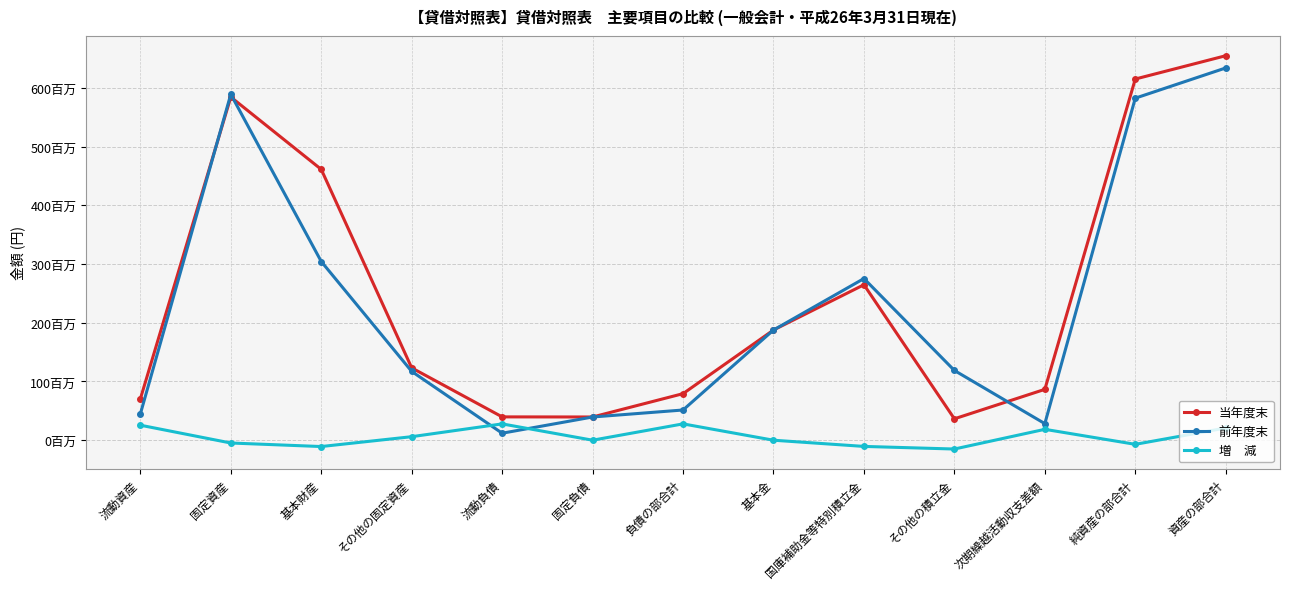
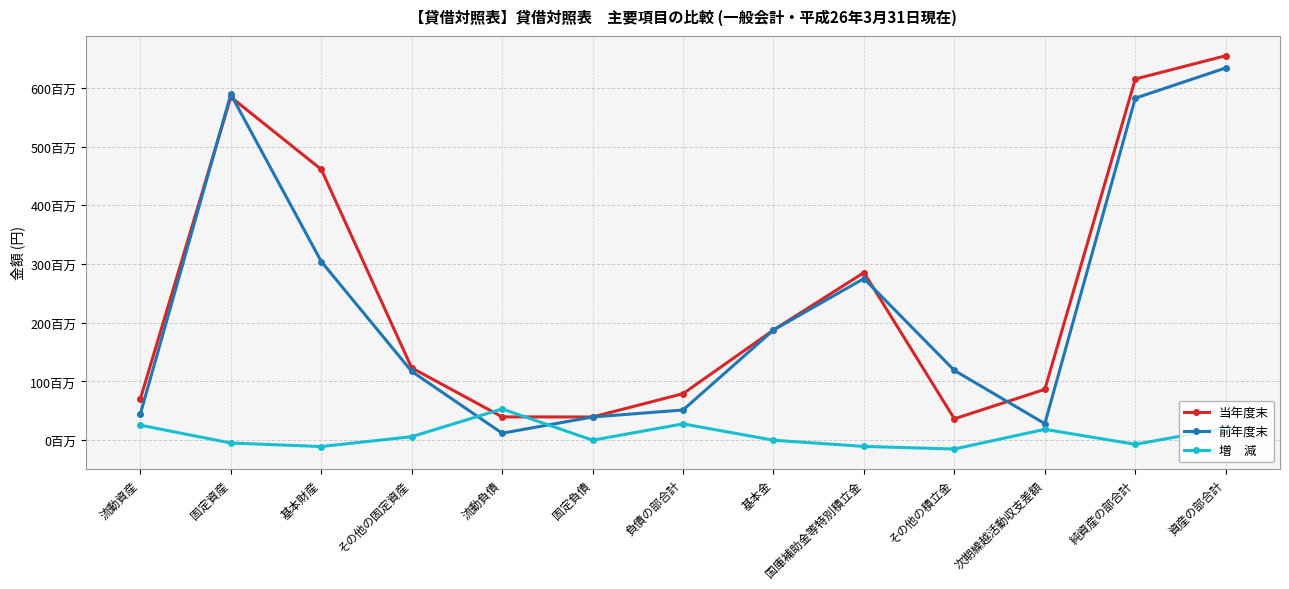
増 減, 流動負債: 30百万 -> 50百万
当年度末, 国庫補助金等特別積立金: 260百万 -> 290百万
